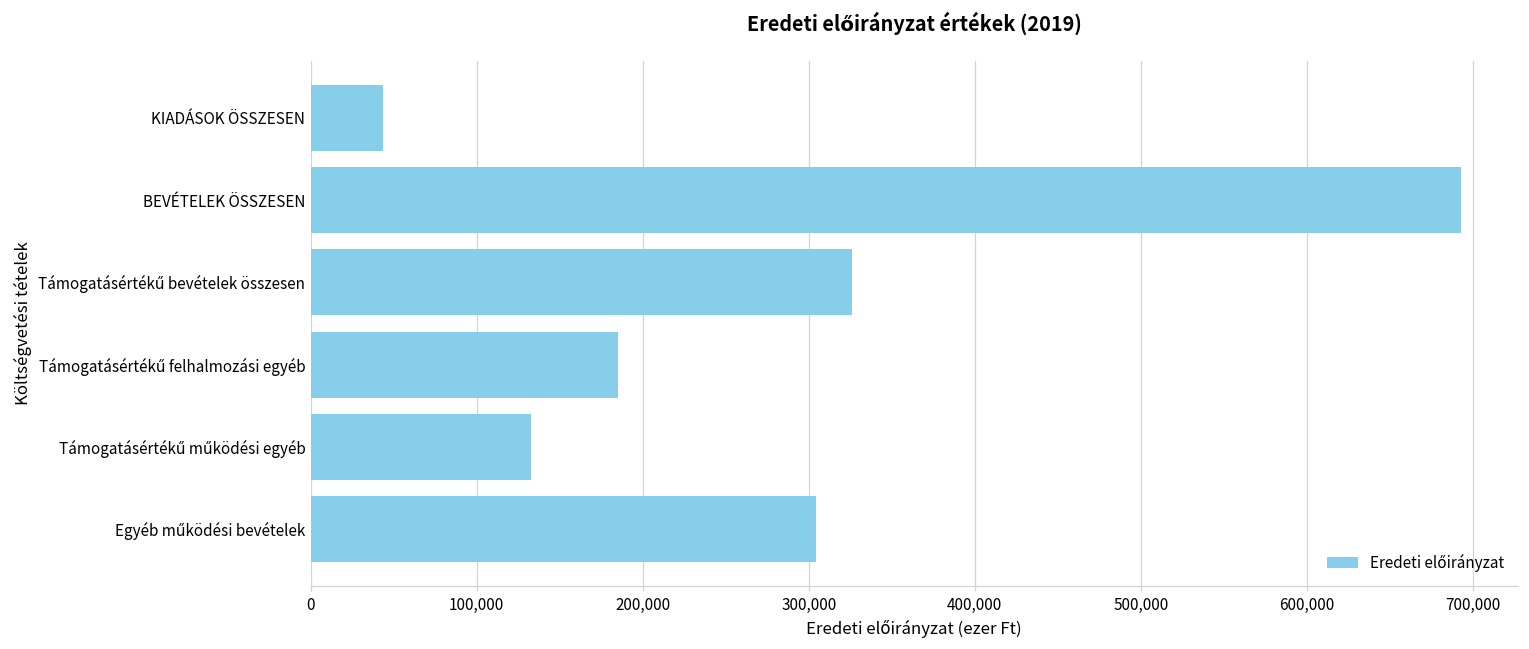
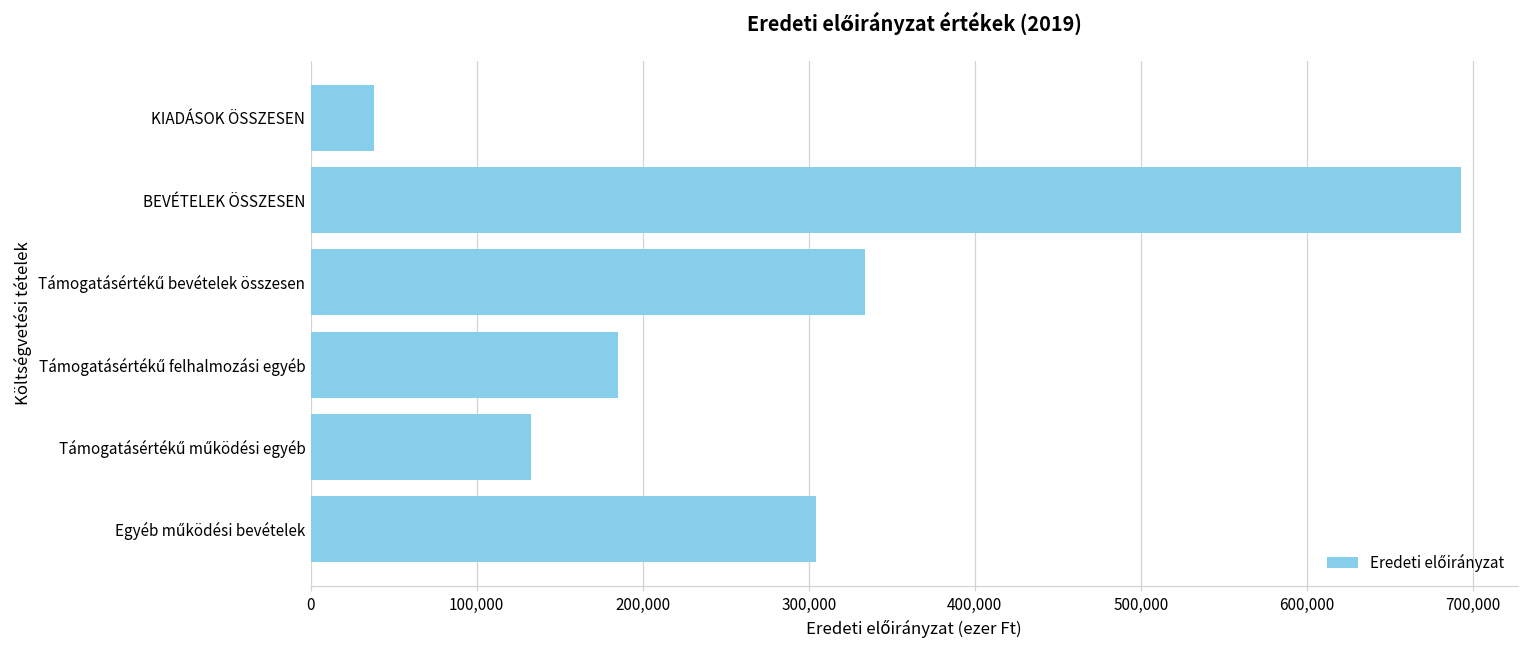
KIADÁSOK ÖSSZESEN: 44,000 -> 38,000
Támogatásértékű bevételek összesen: 326,000 -> 334,000
